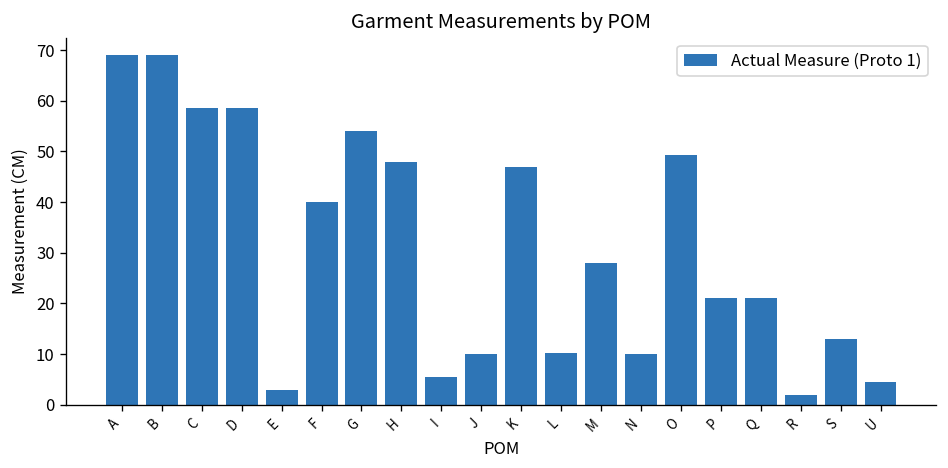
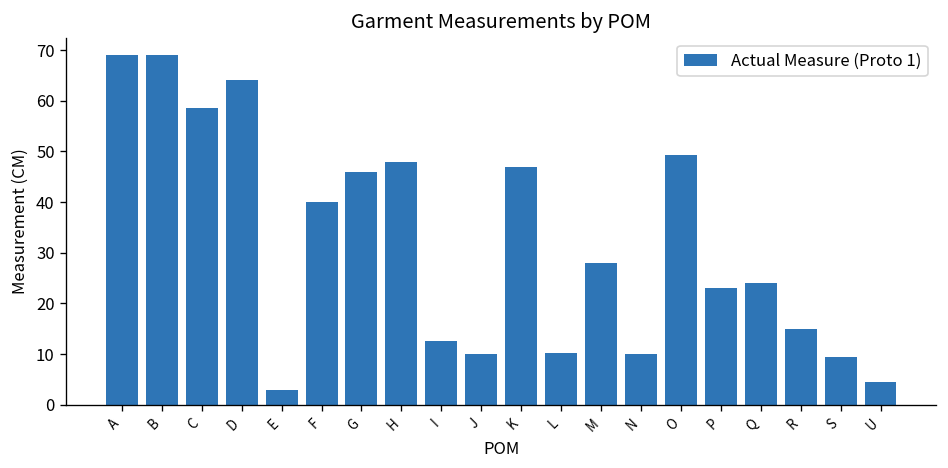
D: 59 -> 64
G: 54 -> 46
I: 6 -> 13
P: 21 -> 23
Q: 21 -> 24
R: 2 -> 15
S: 13 -> 10
